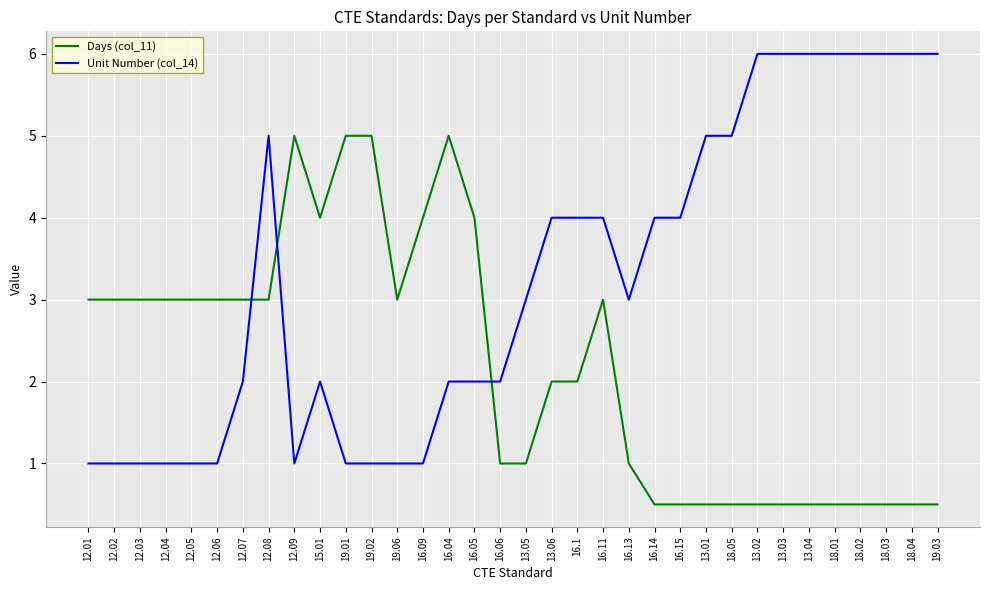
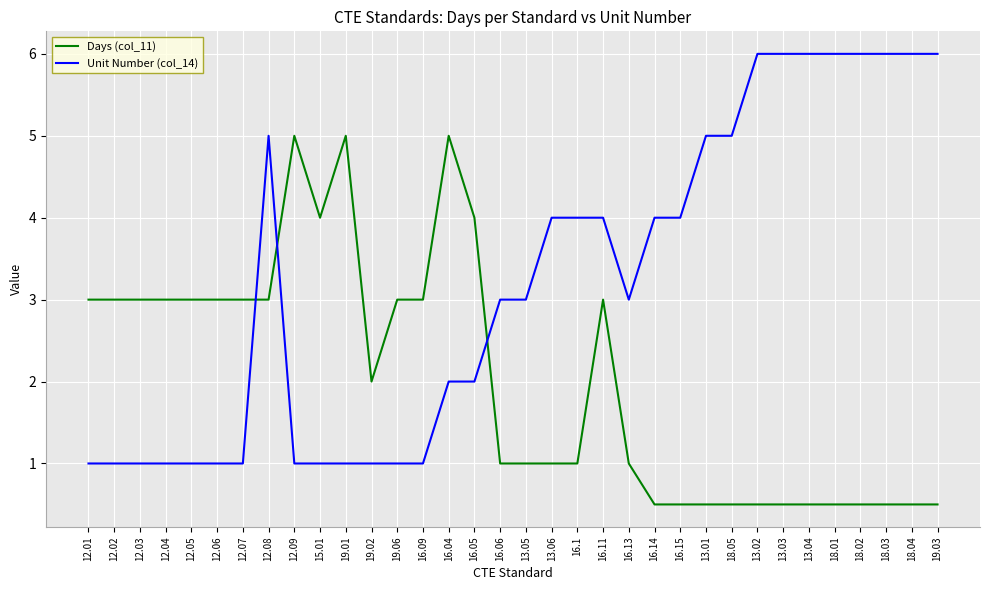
Unit Number (col_14), 12.07: 2 -> 1
Unit Number (col_14), 15.01: 2 -> 1
Days (col_11), 19.02: 5 -> 2
Days (col_11), 16.09: 4 -> 3
Unit Number (col_14), 16.06: 2 -> 3
Days (col_11), 13.06: 2 -> 1
Days (col_11), 16.1: 2 -> 1
